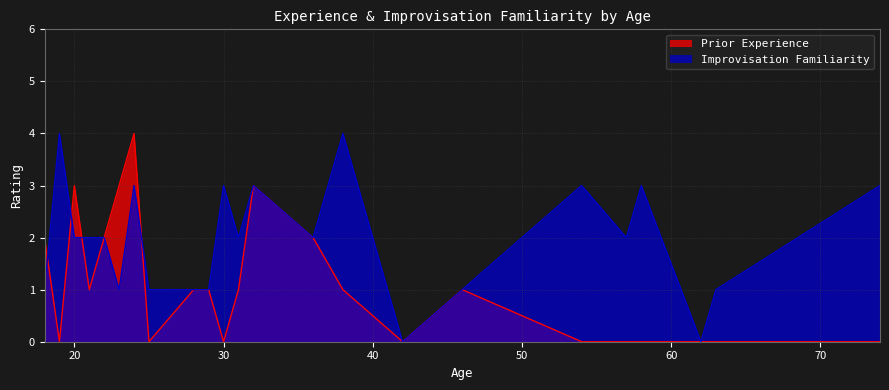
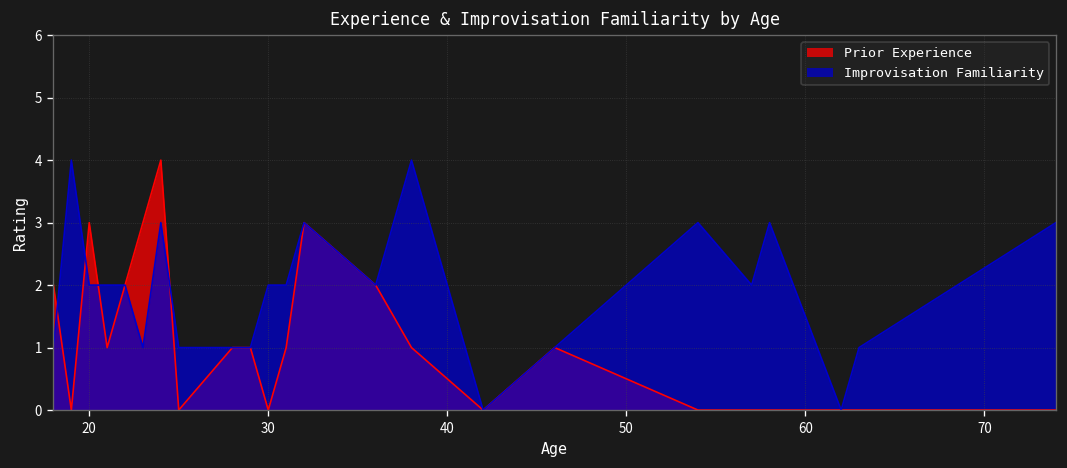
Improvisation Familiarity, 30: 3 -> 2
